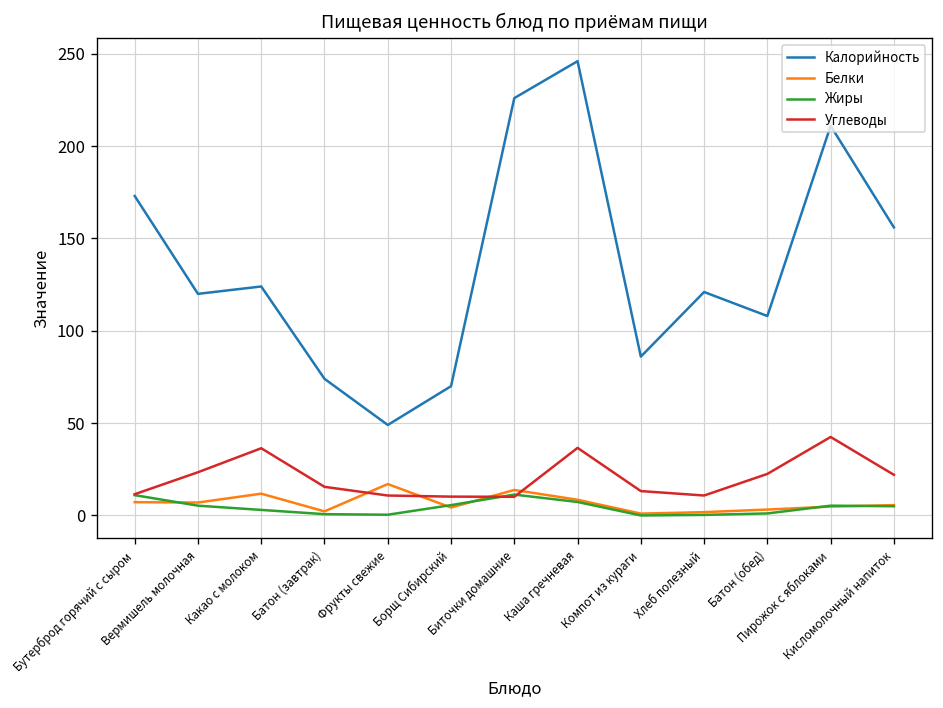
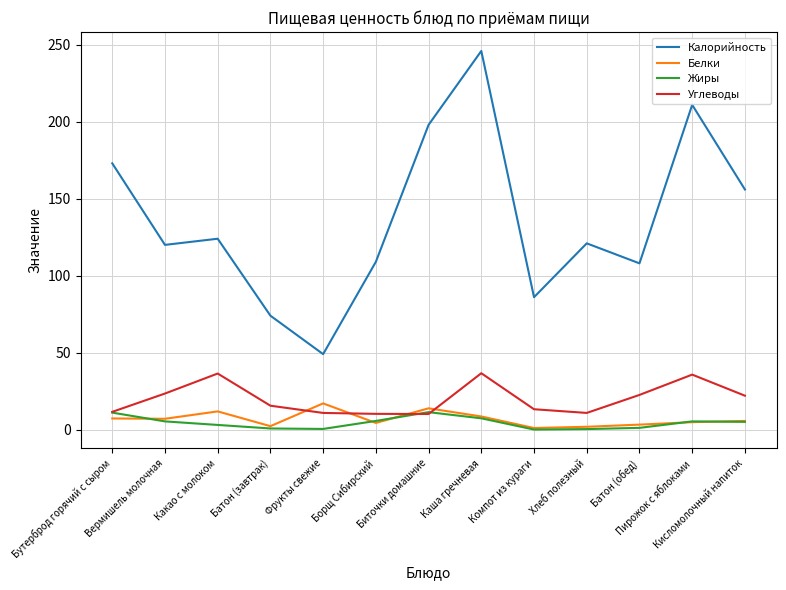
Калорийность, Борщ Сибирский: 70 -> 109
Калорийность, Биточки домашние: 226 -> 198
Углеводы, Пирожок с яблоками: 43 -> 36
